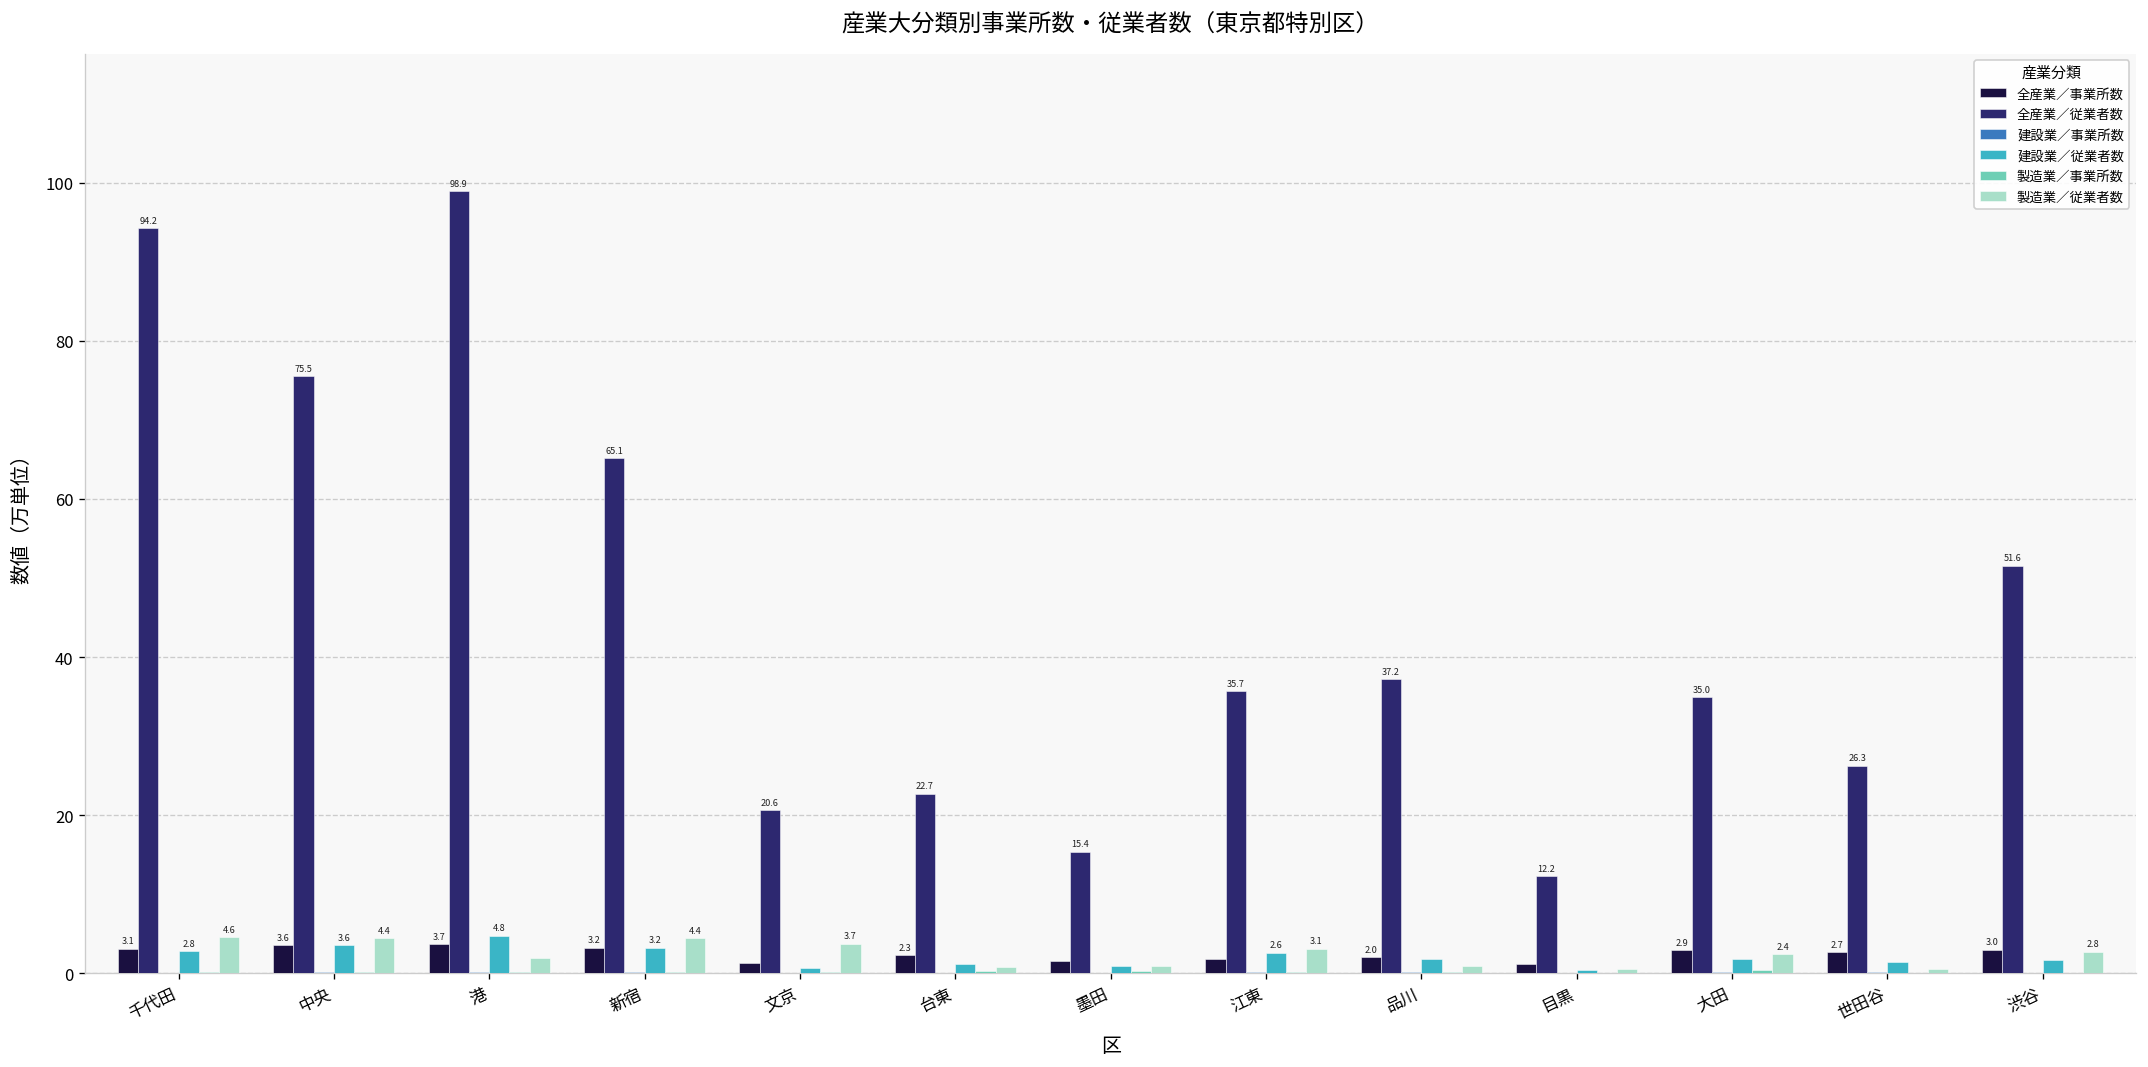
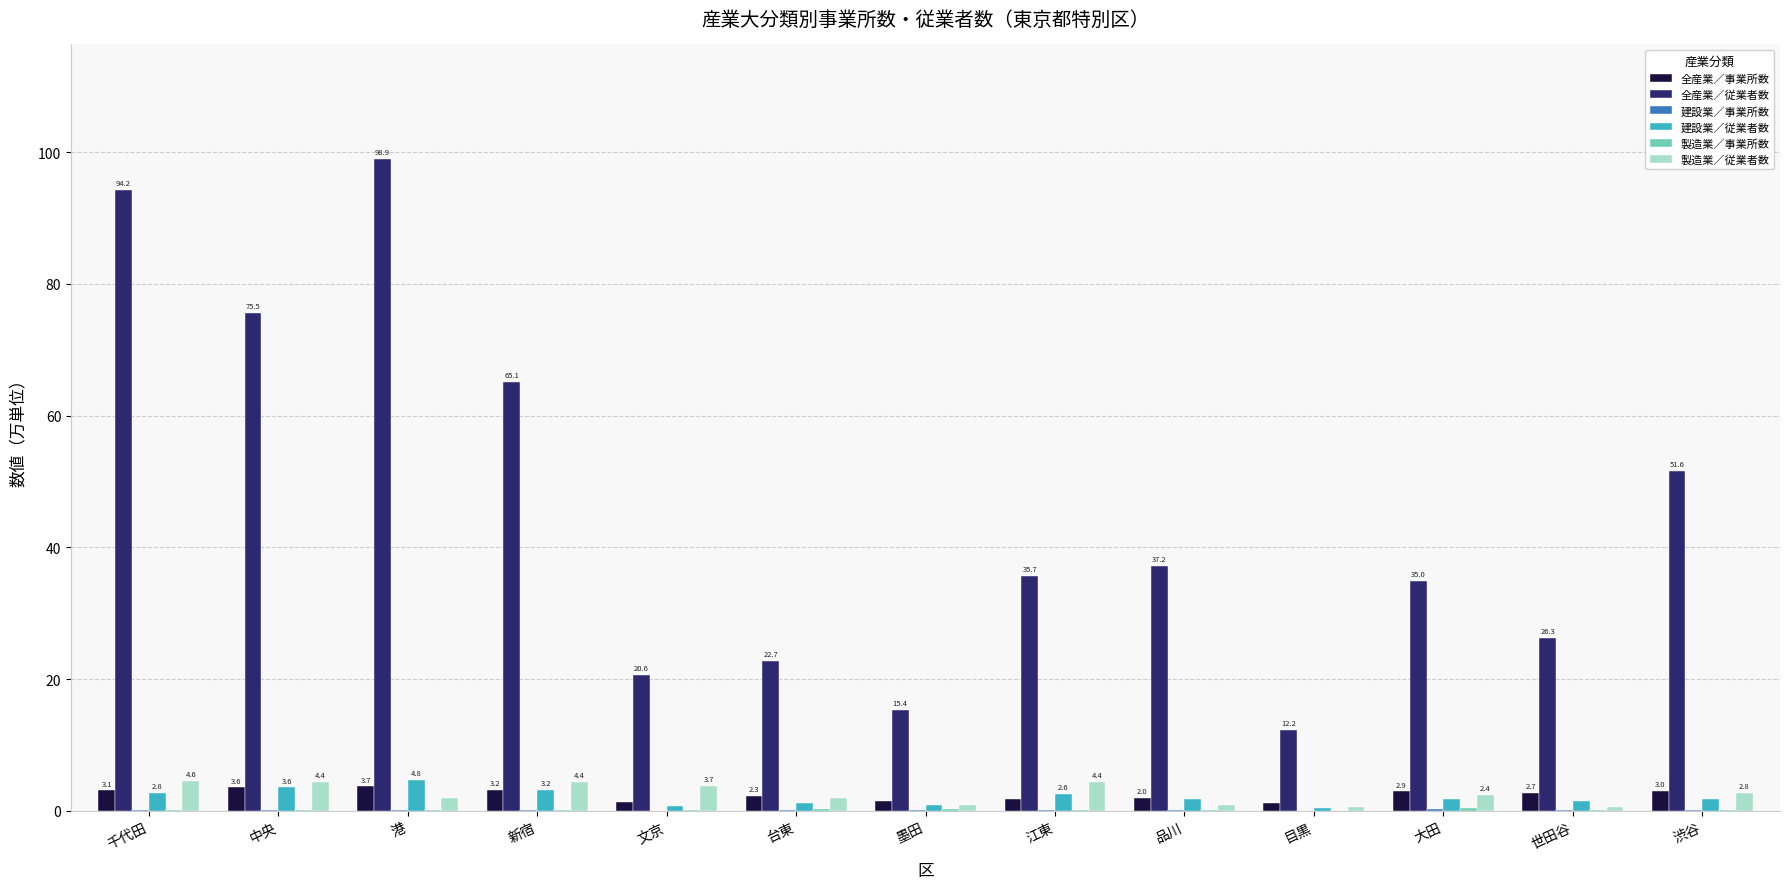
製造業／従業者数, 台東: 1 -> 2
製造業／従業者数, 江東: 3.1 -> 4.4
